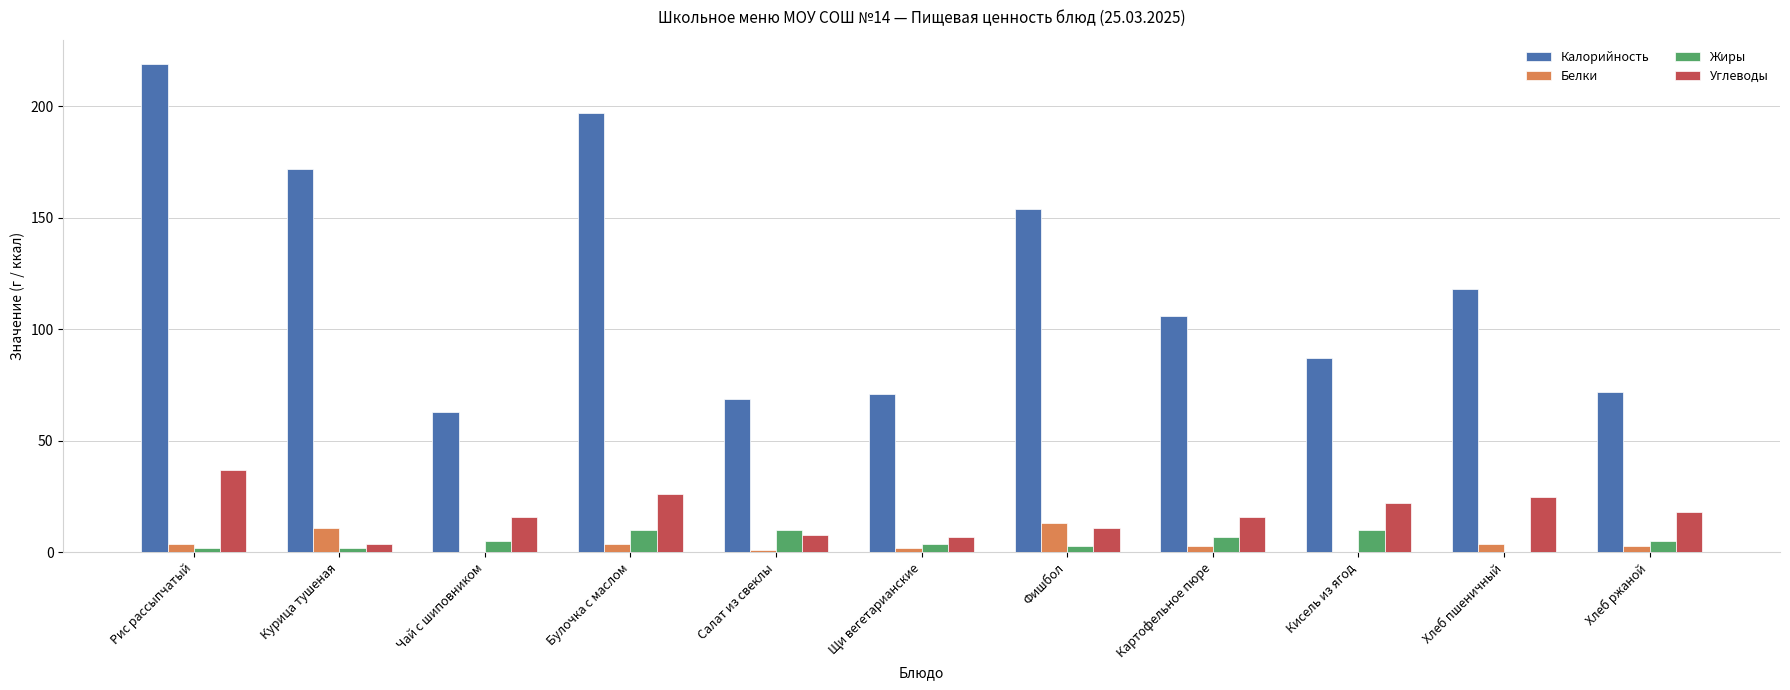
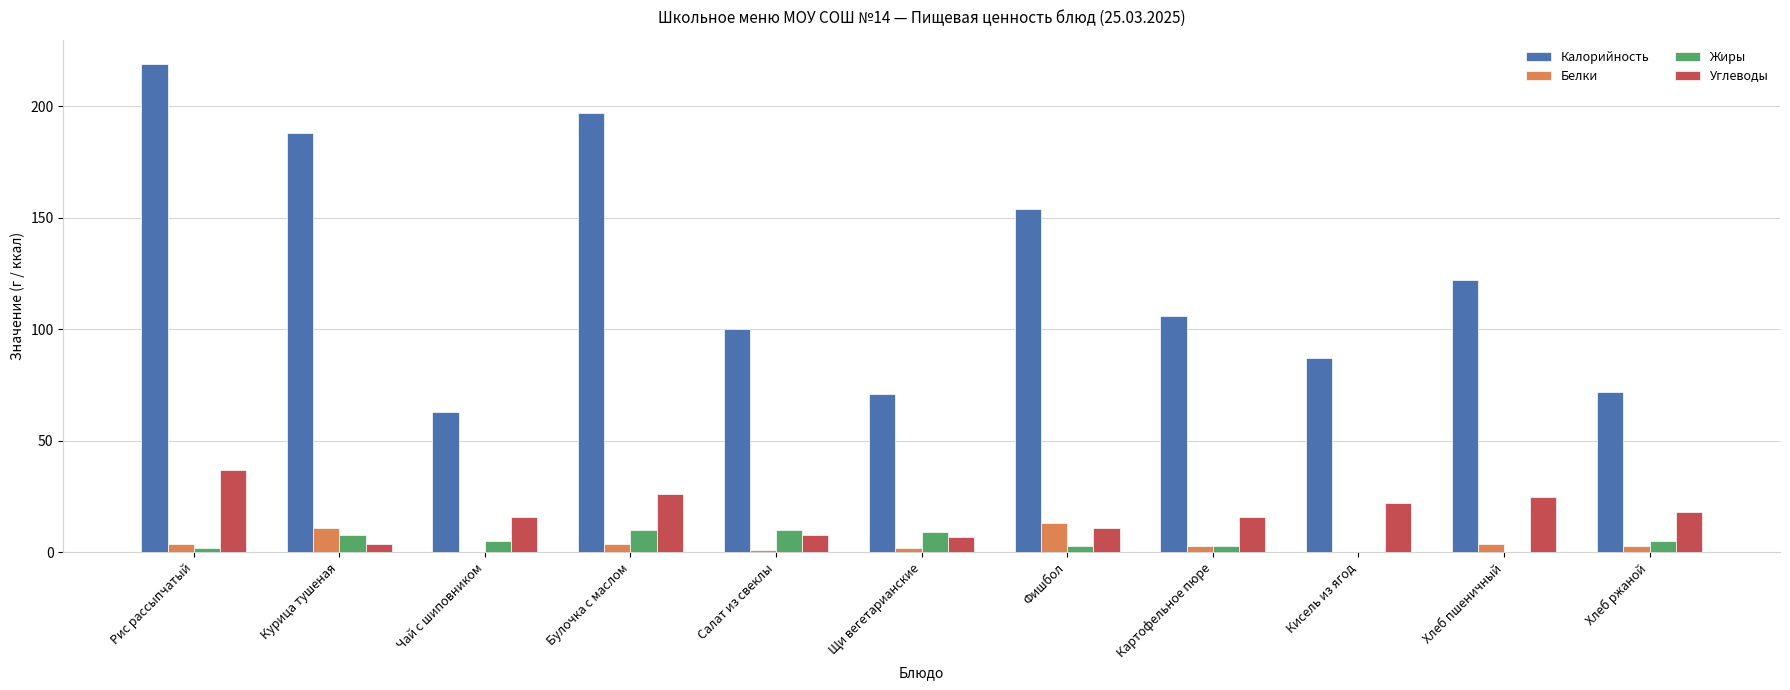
Калорийность, Курица тушеная: 172 -> 188
Жиры, Курица тушеная: 2 -> 8
Калорийность, Салат из свеклы: 69 -> 100
Жиры, Щи вегетарианские: 4 -> 9
Жиры, Картофельное пюре: 7 -> 3
Жиры, Кисель из ягод: 10 -> 0
Калорийность, Хлеб пшеничный: 118 -> 122
